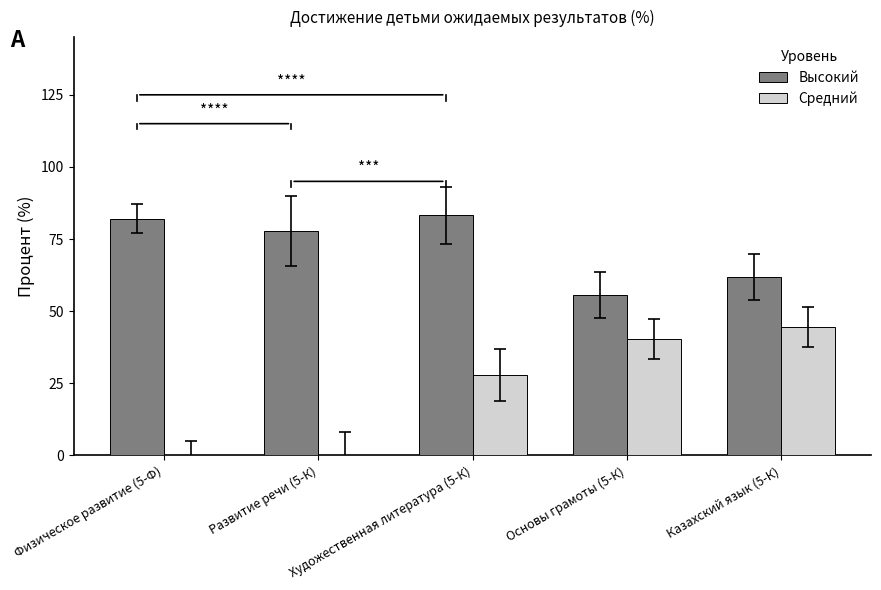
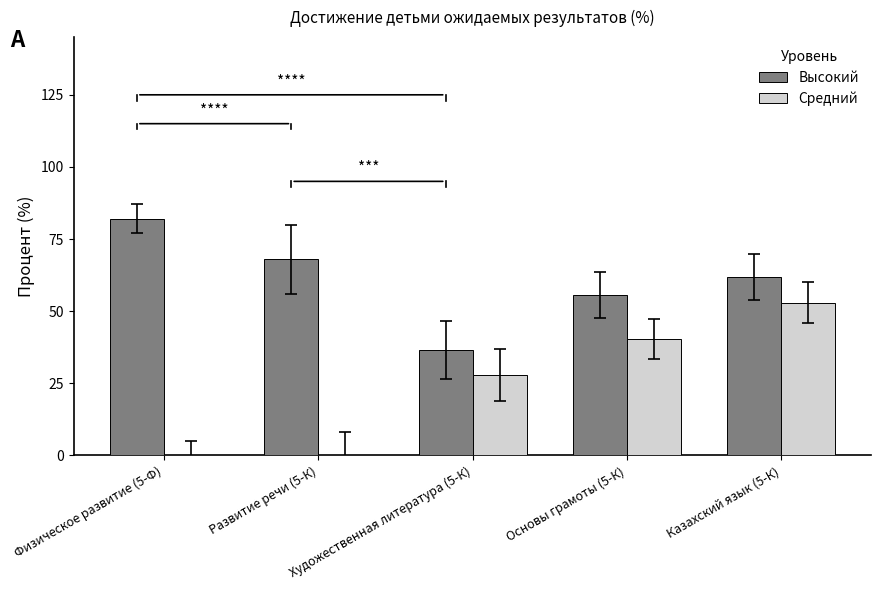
Высокий, Развитие речи (5-К): 78 -> 68
Высокий, Художественная литература (5-К): 83 -> 37
Средний, Казахский язык (5-К): 44 -> 53
